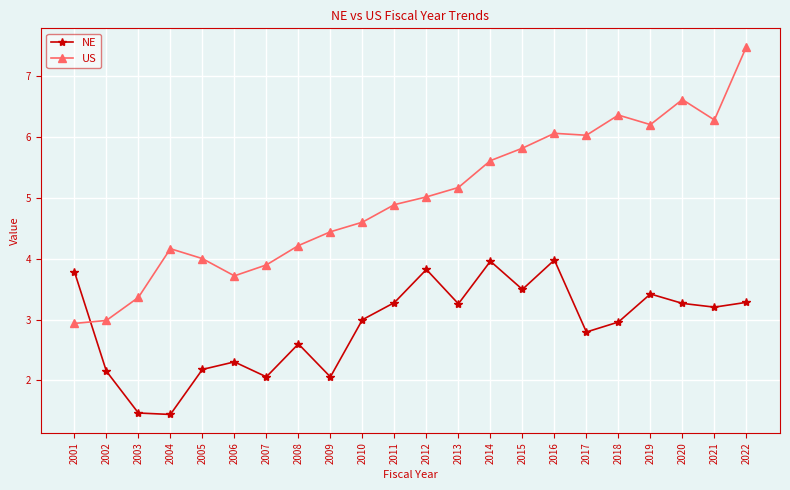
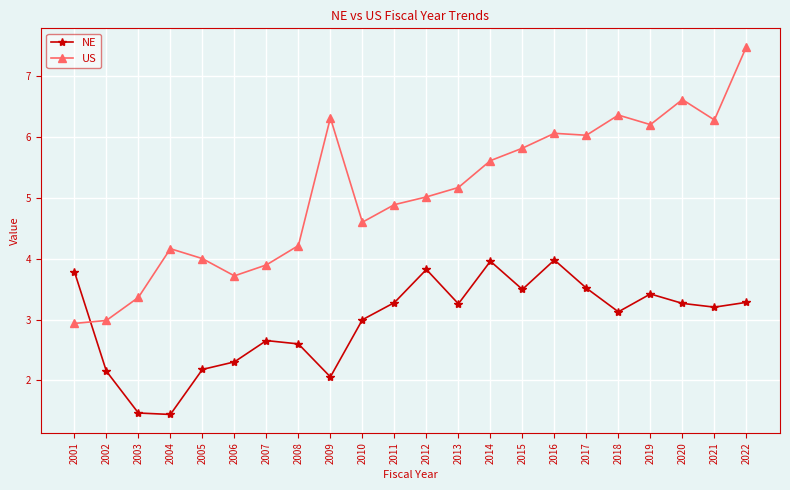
NE, 2007: 2.1 -> 2.7
US, 2009: 4.4 -> 6.3
NE, 2017: 2.8 -> 3.5
NE, 2018: 3.0 -> 3.1
